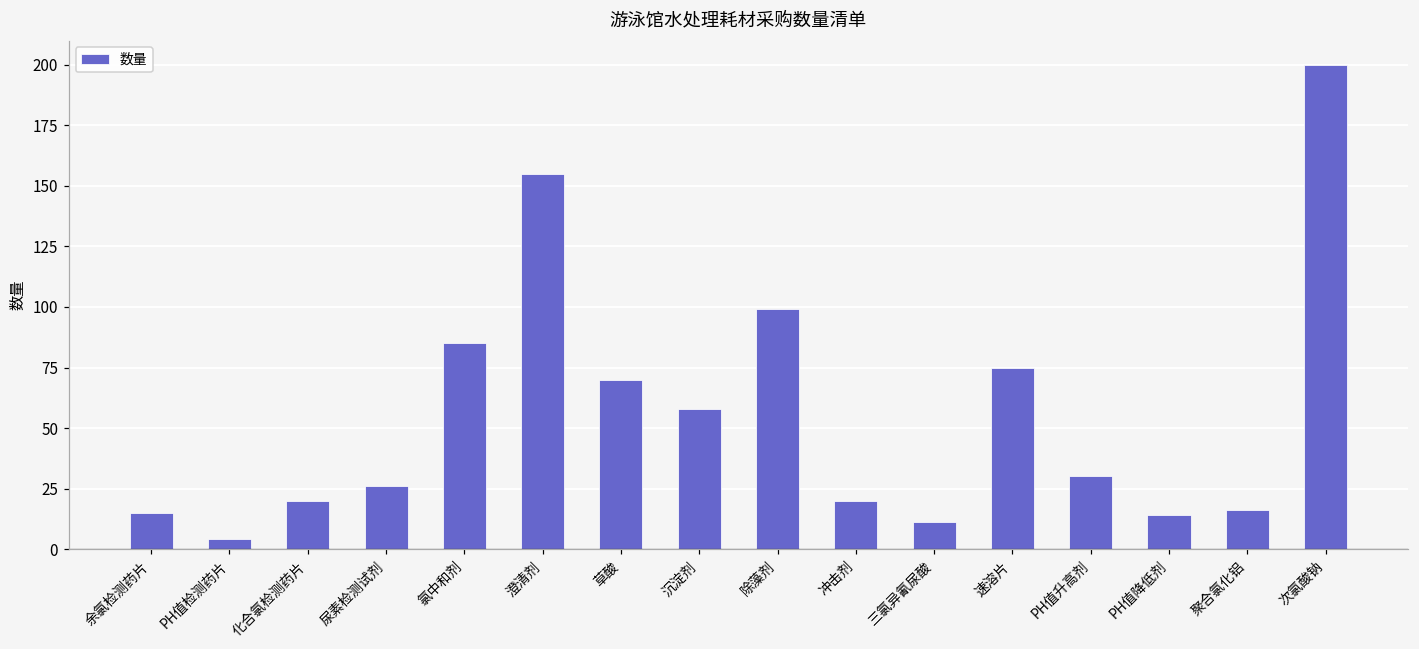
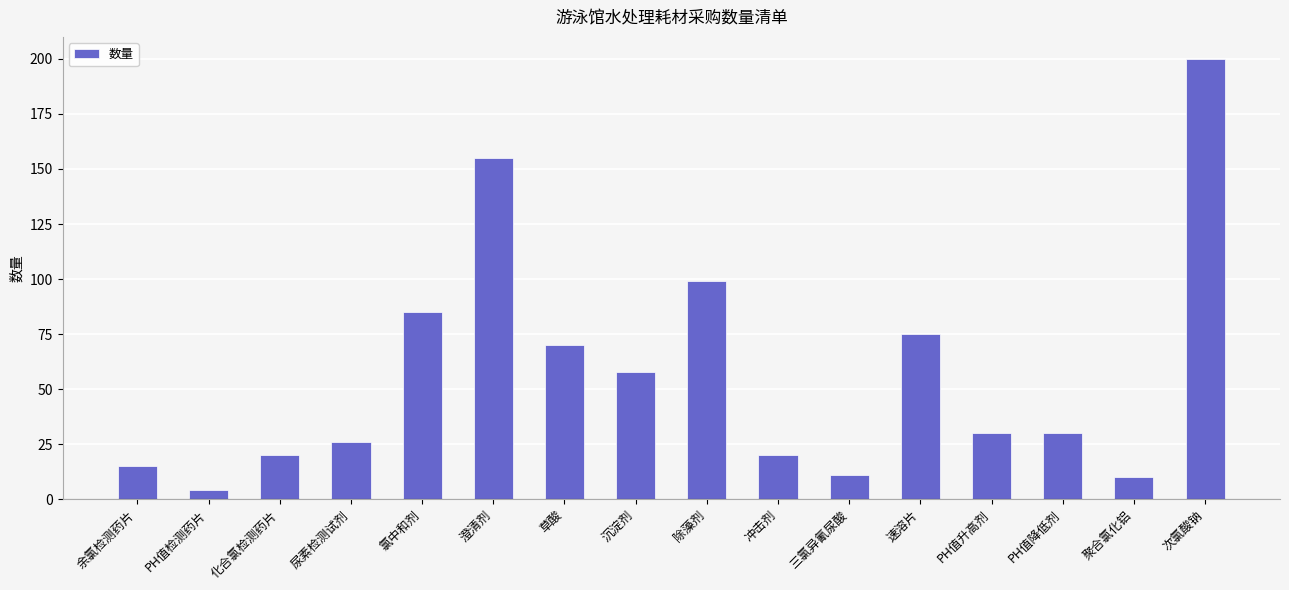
PH值降低剂: 14 -> 30
聚合氯化铝: 16 -> 10
